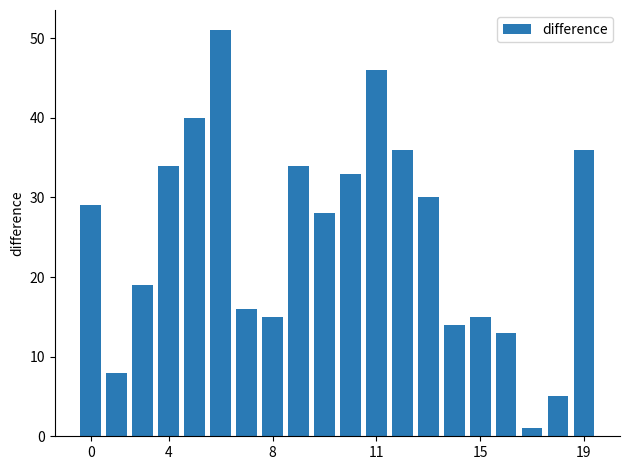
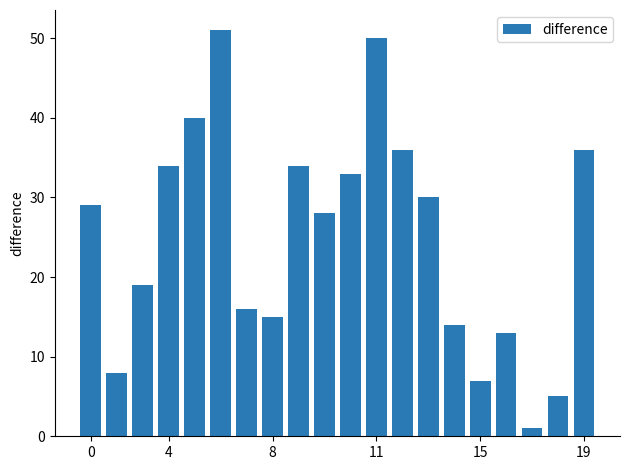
11: 46 -> 50
15: 15 -> 7
